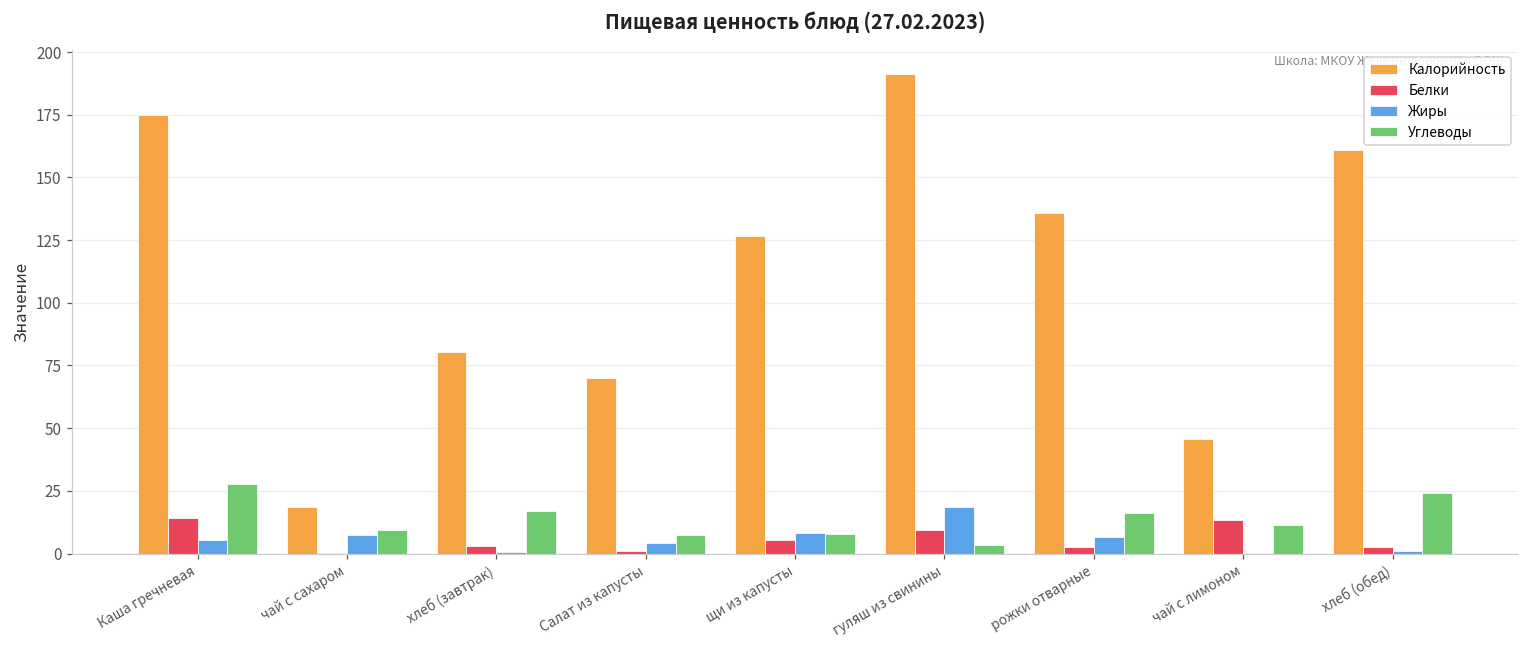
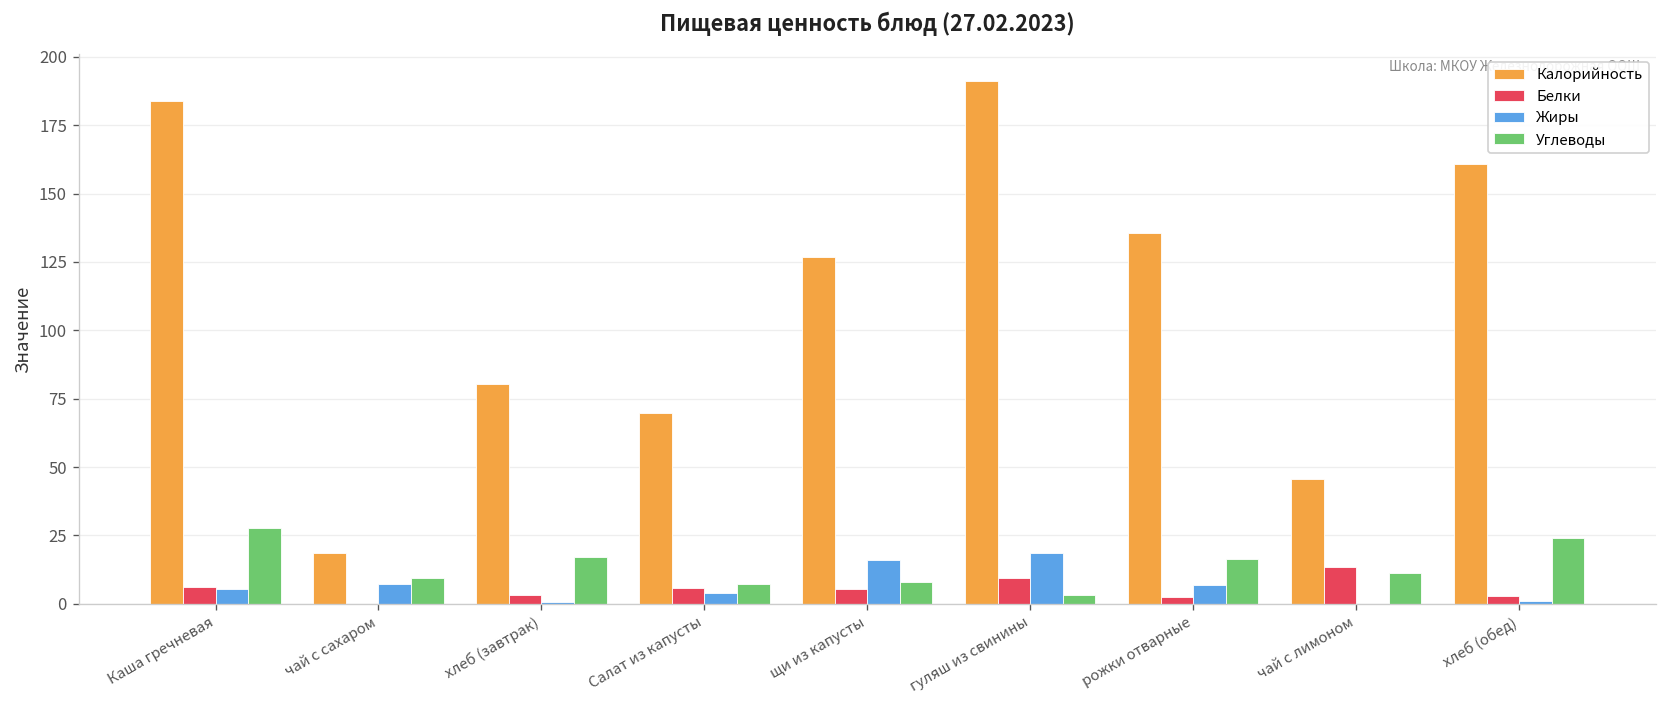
Калорийность, Каша гречневая: 175 -> 184
Белки, Каша гречневая: 14 -> 6
Белки, Салат из капусты: 1 -> 6
Жиры, щи из капусты: 8 -> 16
